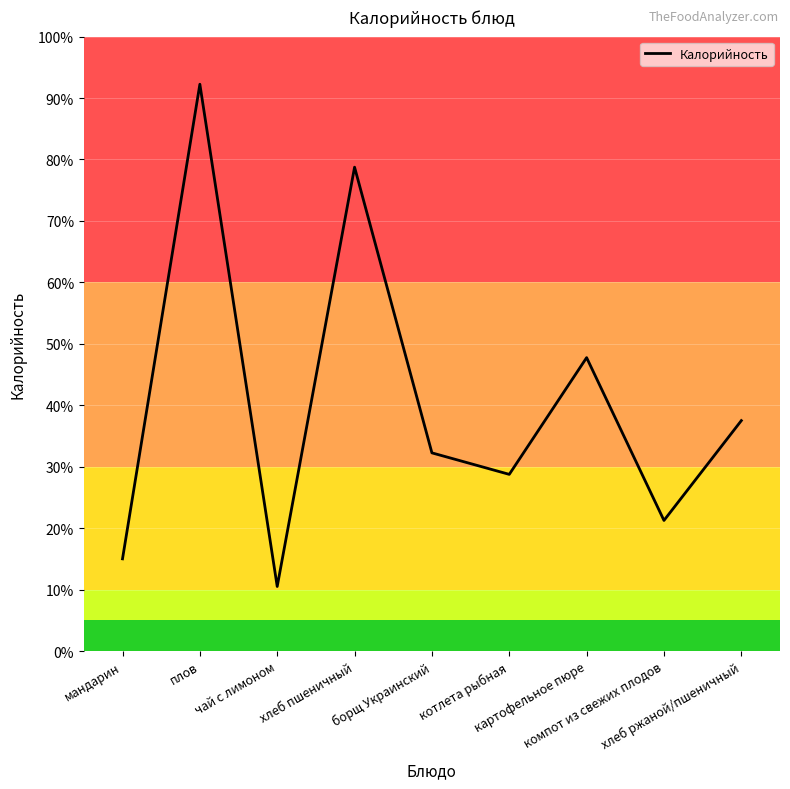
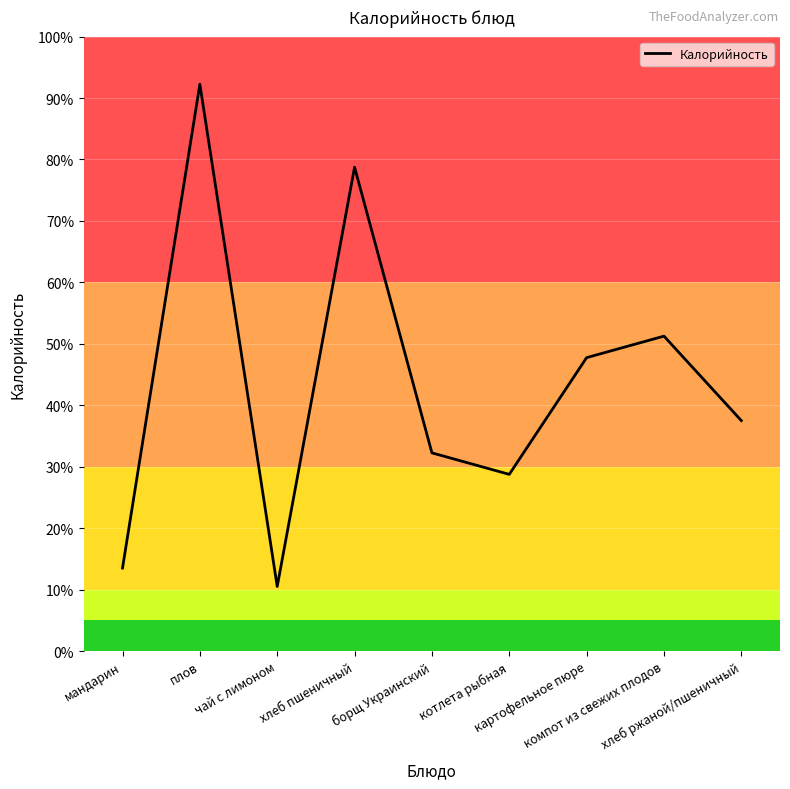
мандарин: 15% -> 14%
компот из свежих плодов: 21% -> 51%
